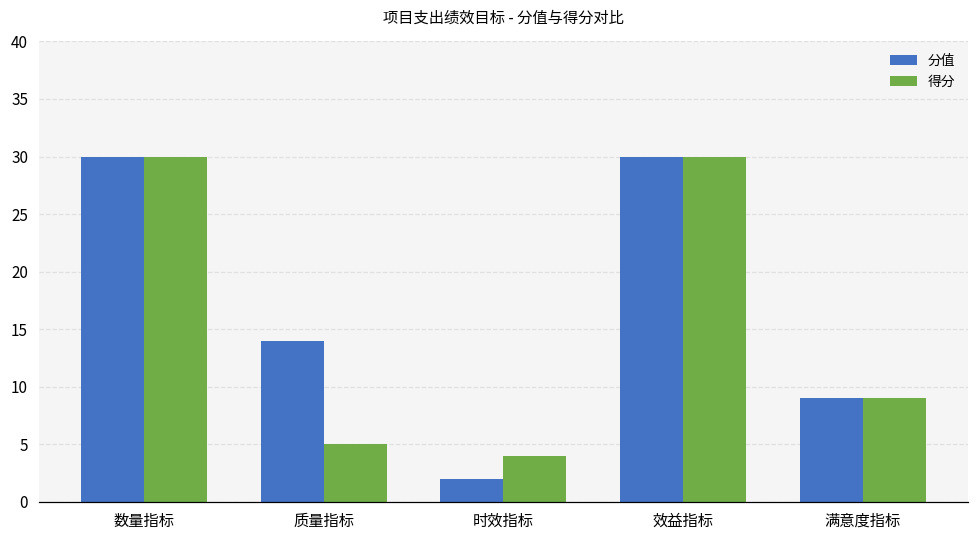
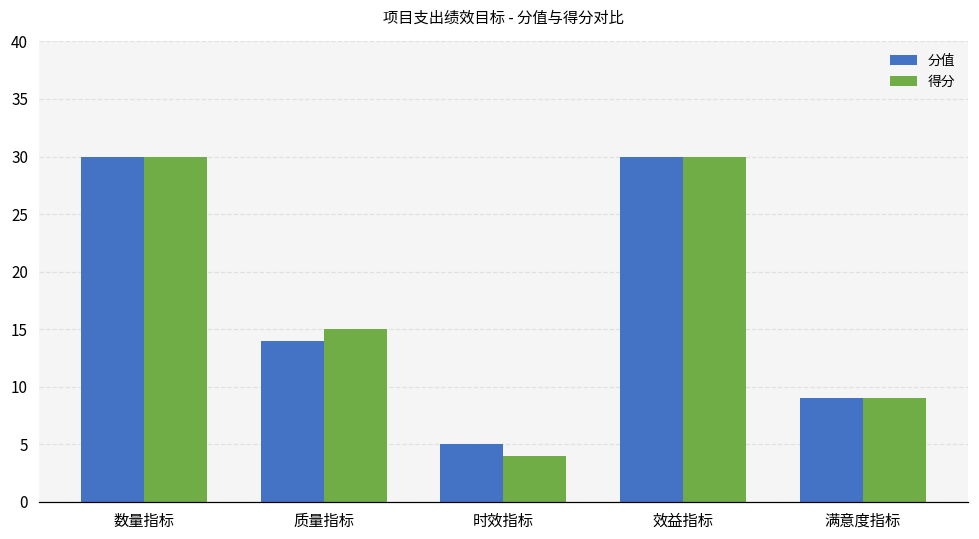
得分, 质量指标: 5 -> 15
分值, 时效指标: 2 -> 5
